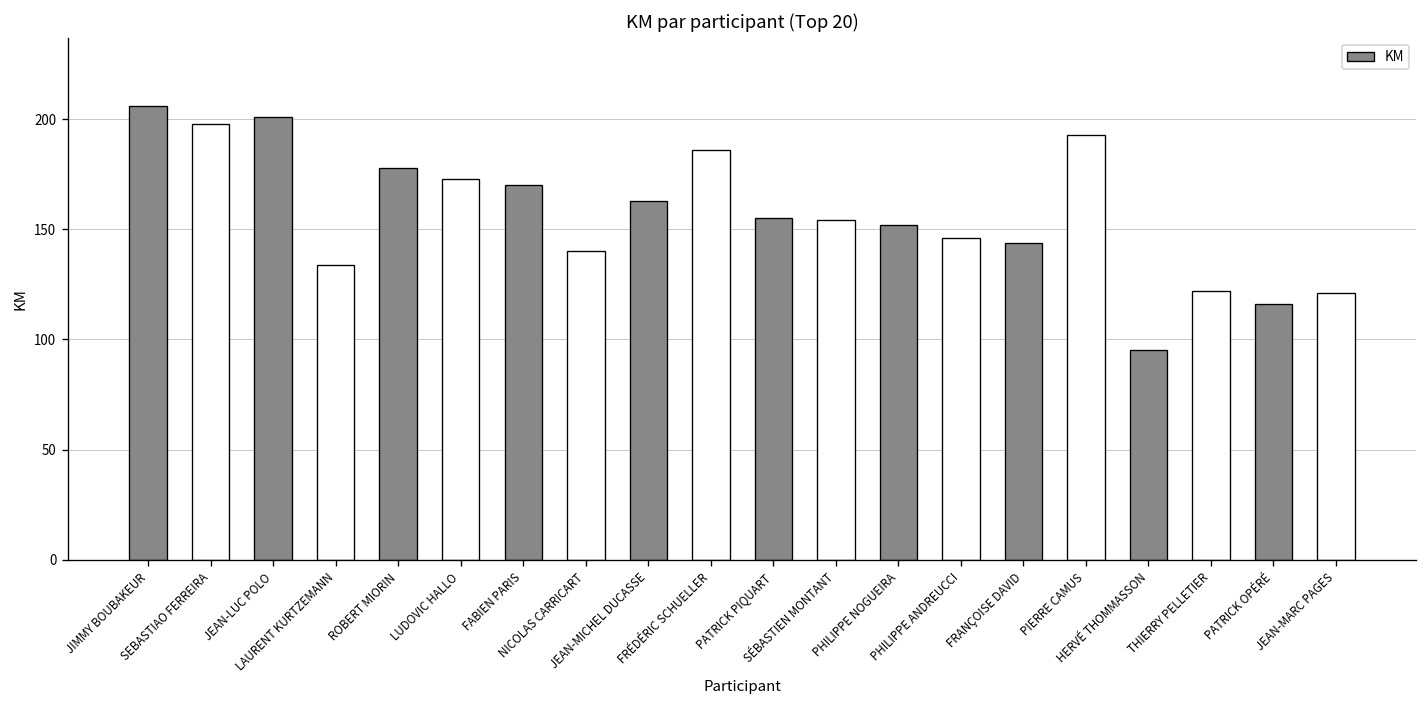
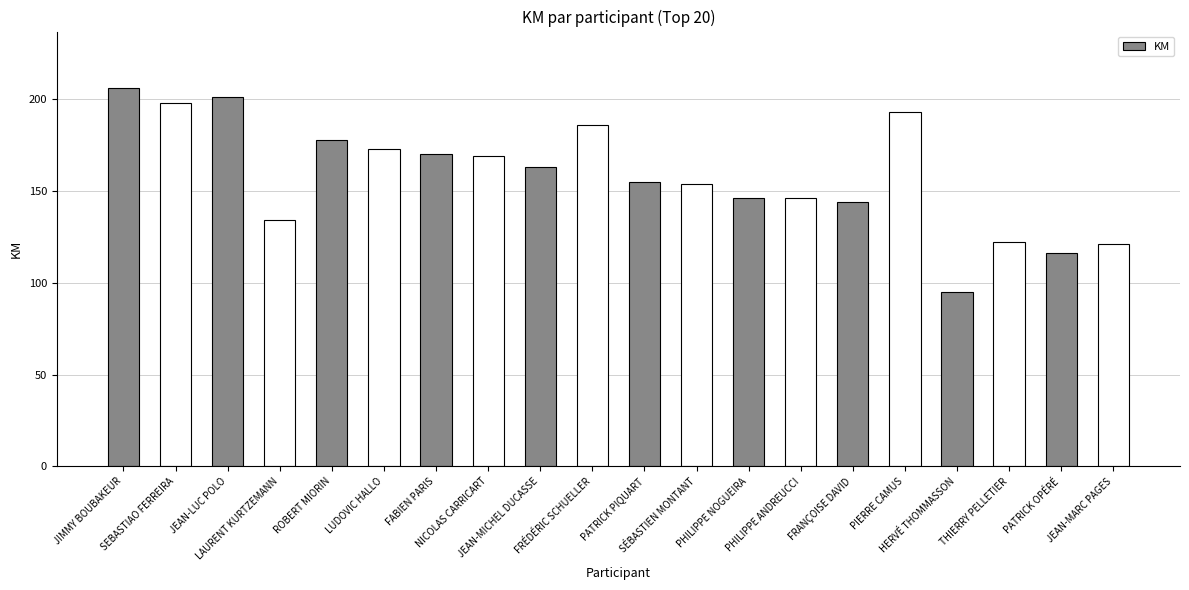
NICOLAS CARRICART: 140 -> 169
PHILIPPE NOGUEIRA: 152 -> 146
